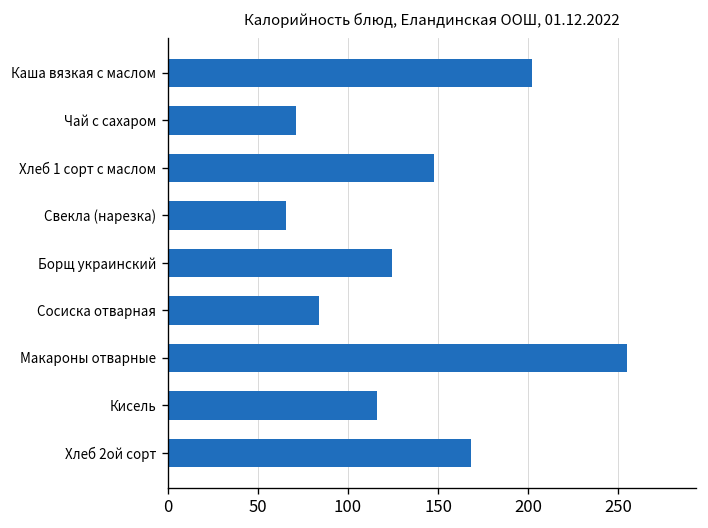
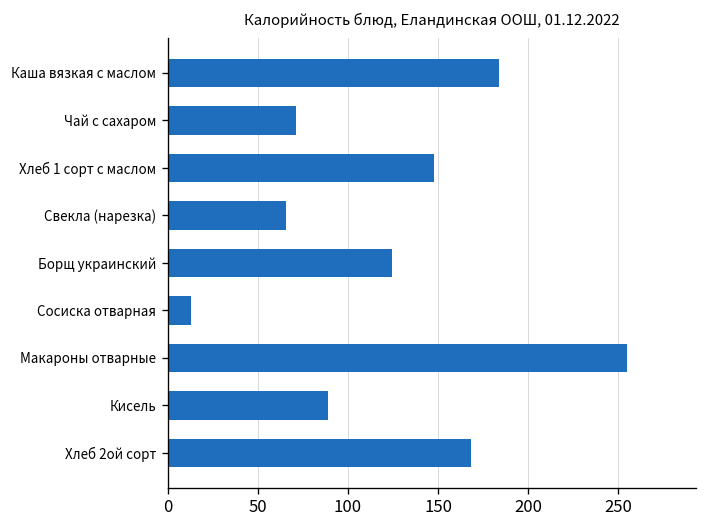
Каша вязкая с маслом: 202 -> 184
Сосиска отварная: 84 -> 13
Кисель: 116 -> 89
